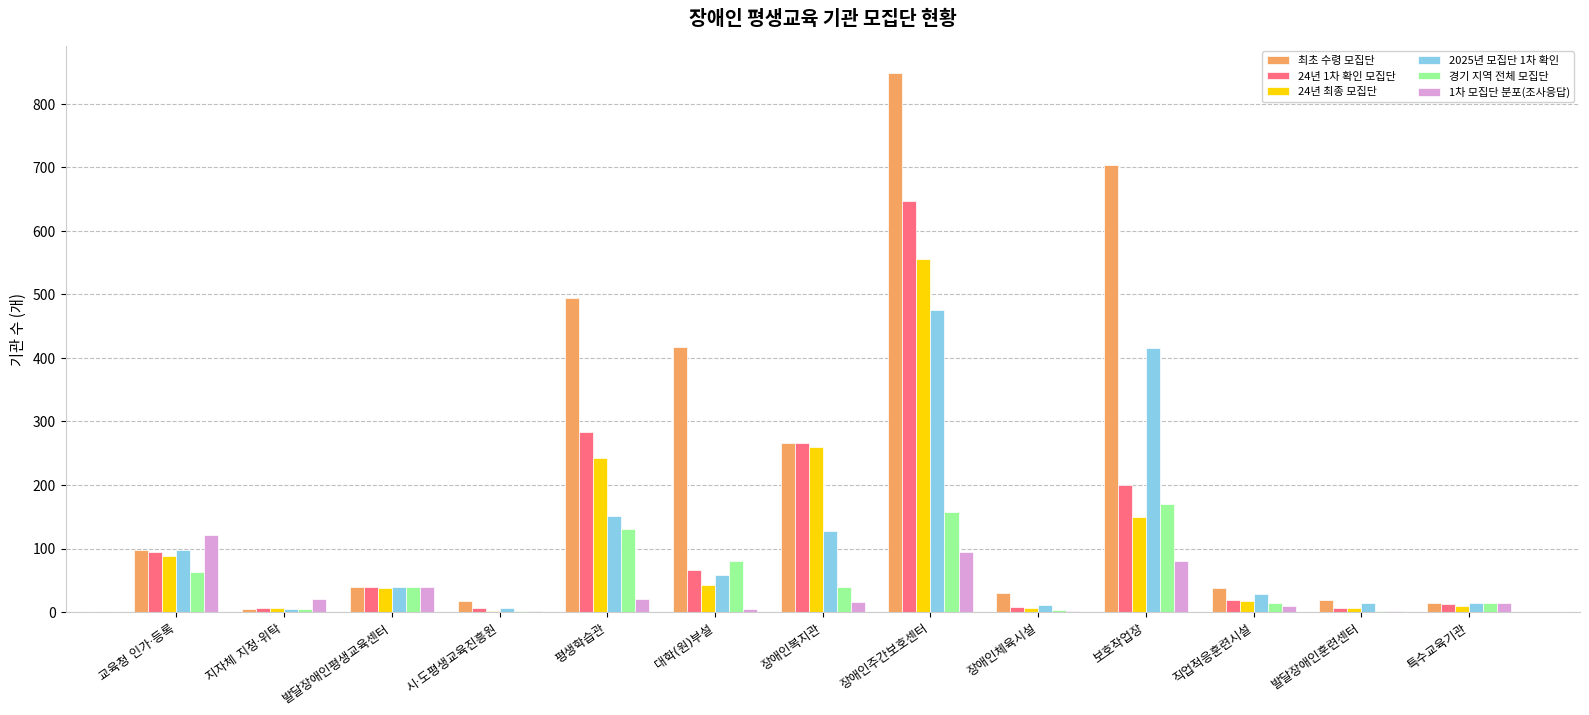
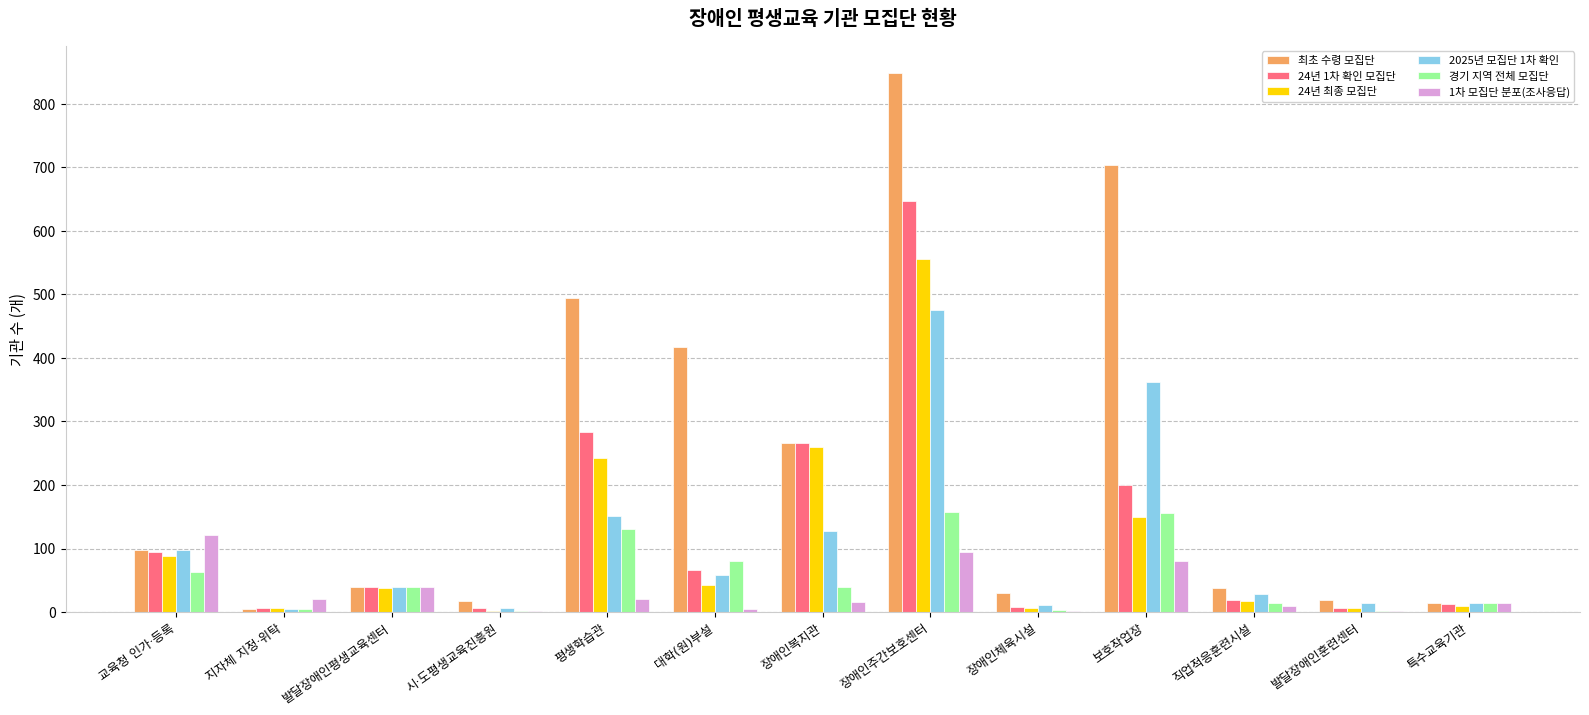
2025년 모집단 1차 확인, 보호작업장: 420 -> 360
경기 지역 전체 모집단, 보호작업장: 170 -> 160
